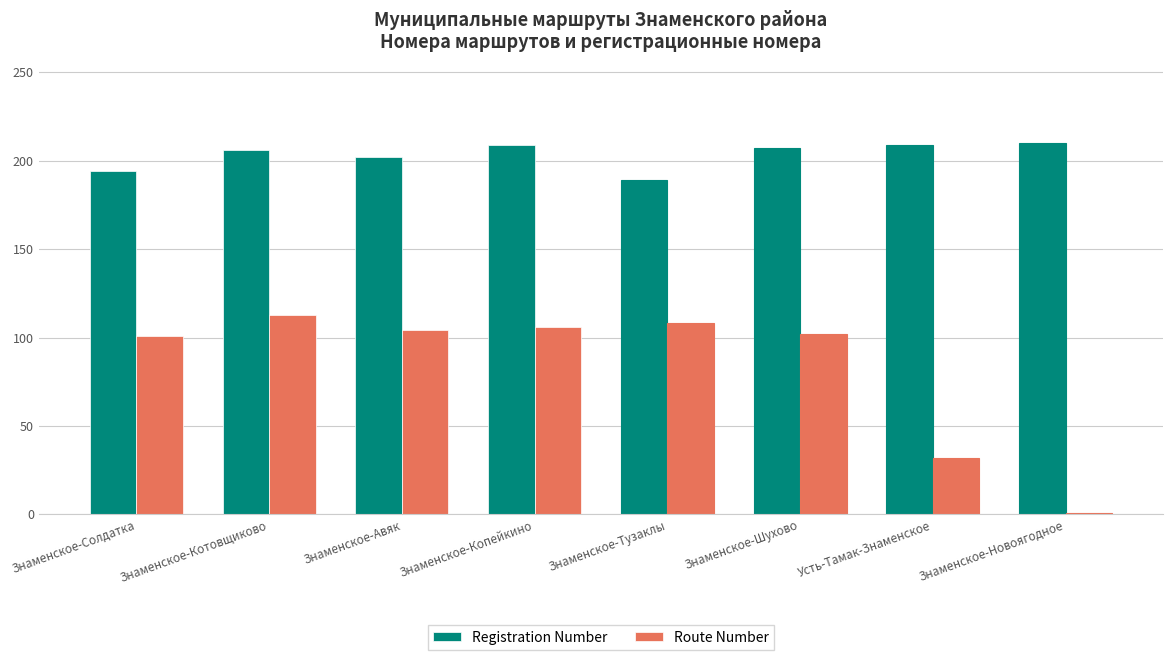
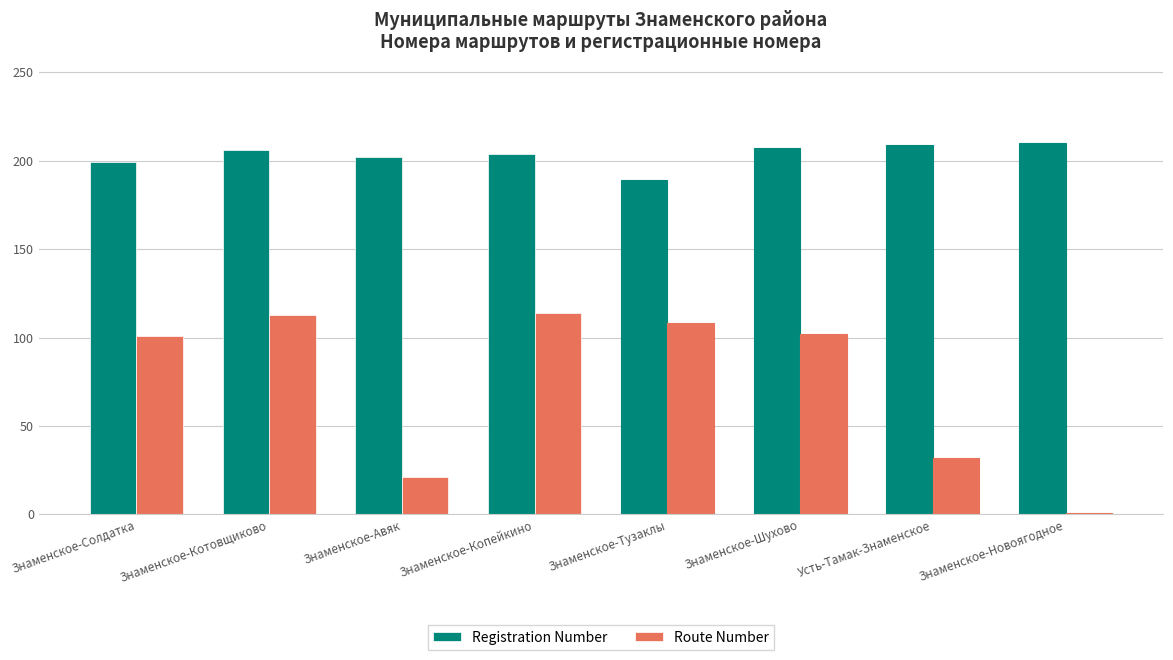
Registration Number, Знаменское-Солдатка: 194 -> 199
Route Number, Знаменское-Авяк: 104 -> 21
Registration Number, Знаменское-Копейкино: 209 -> 204
Route Number, Знаменское-Копейкино: 106 -> 114
